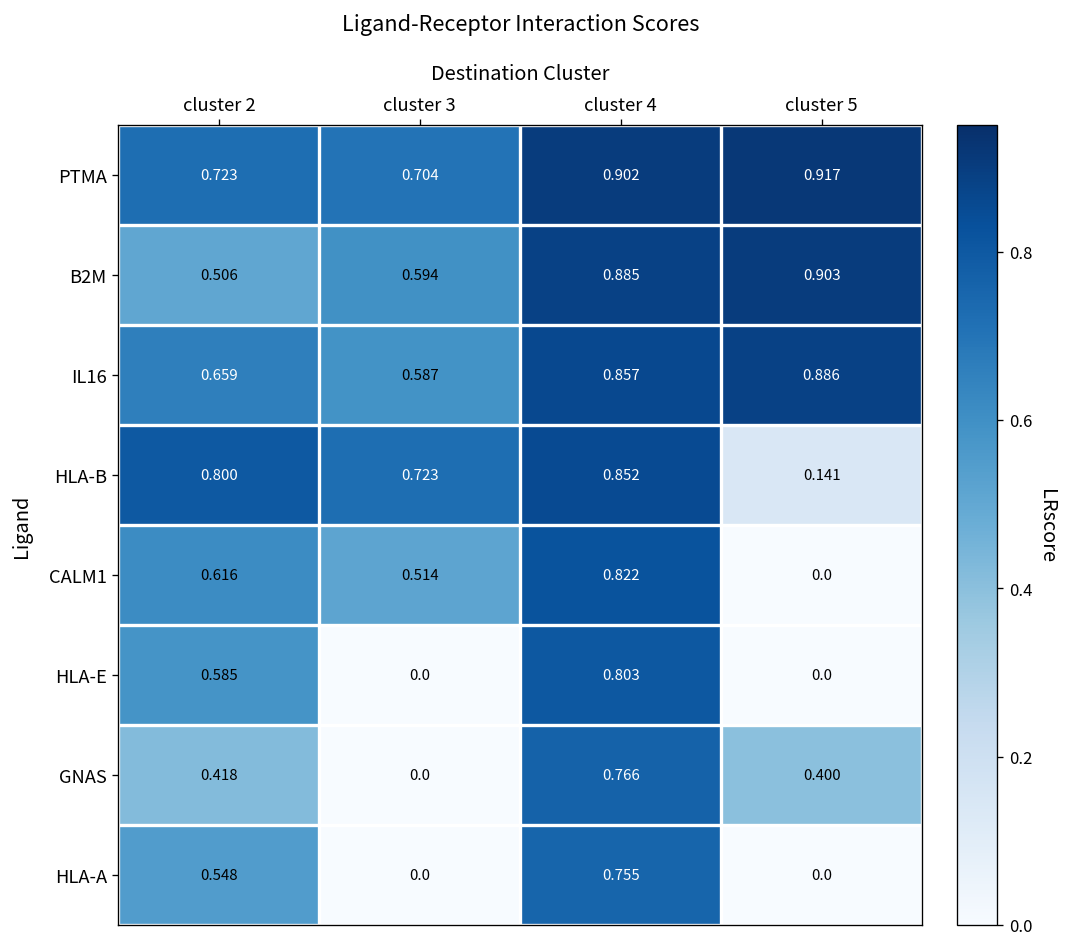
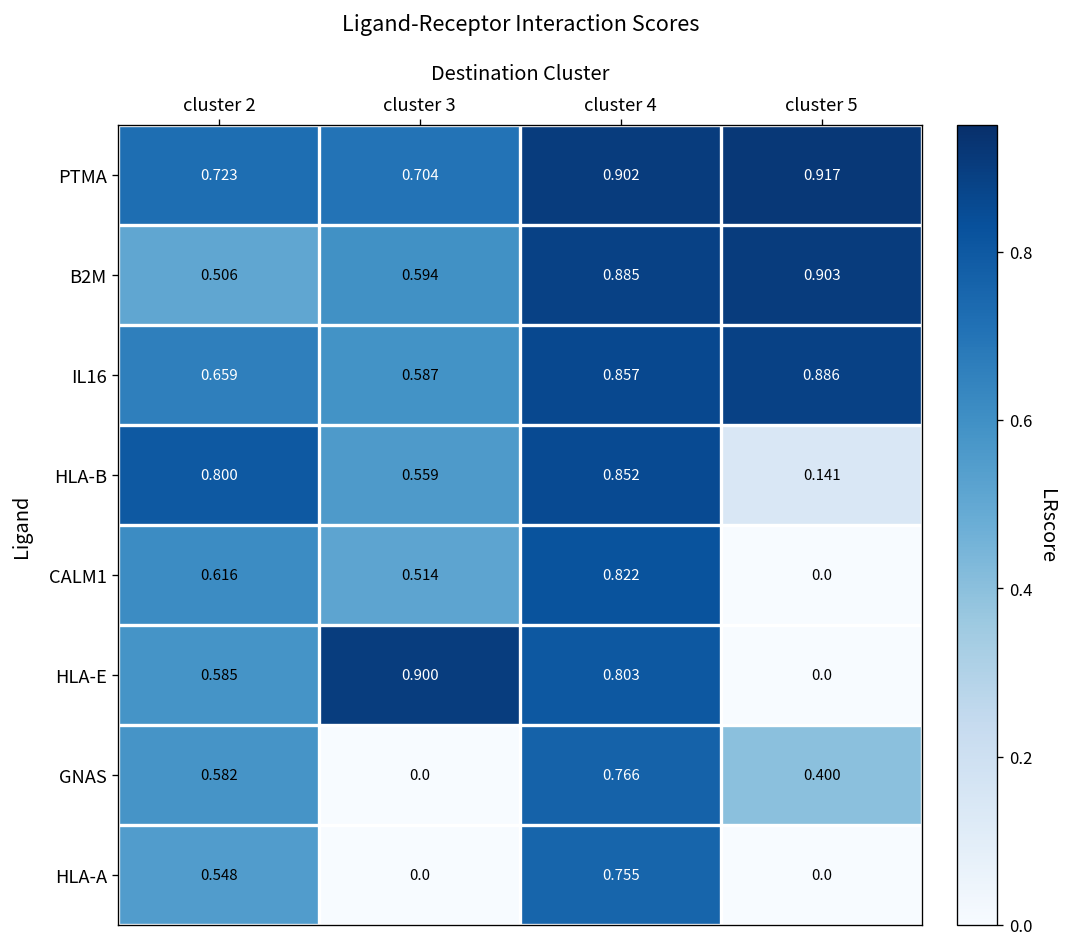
HLA-B, cluster 3: 0.723 -> 0.559
HLA-E, cluster 3: 0.0 -> 0.900
GNAS, cluster 2: 0.418 -> 0.582
